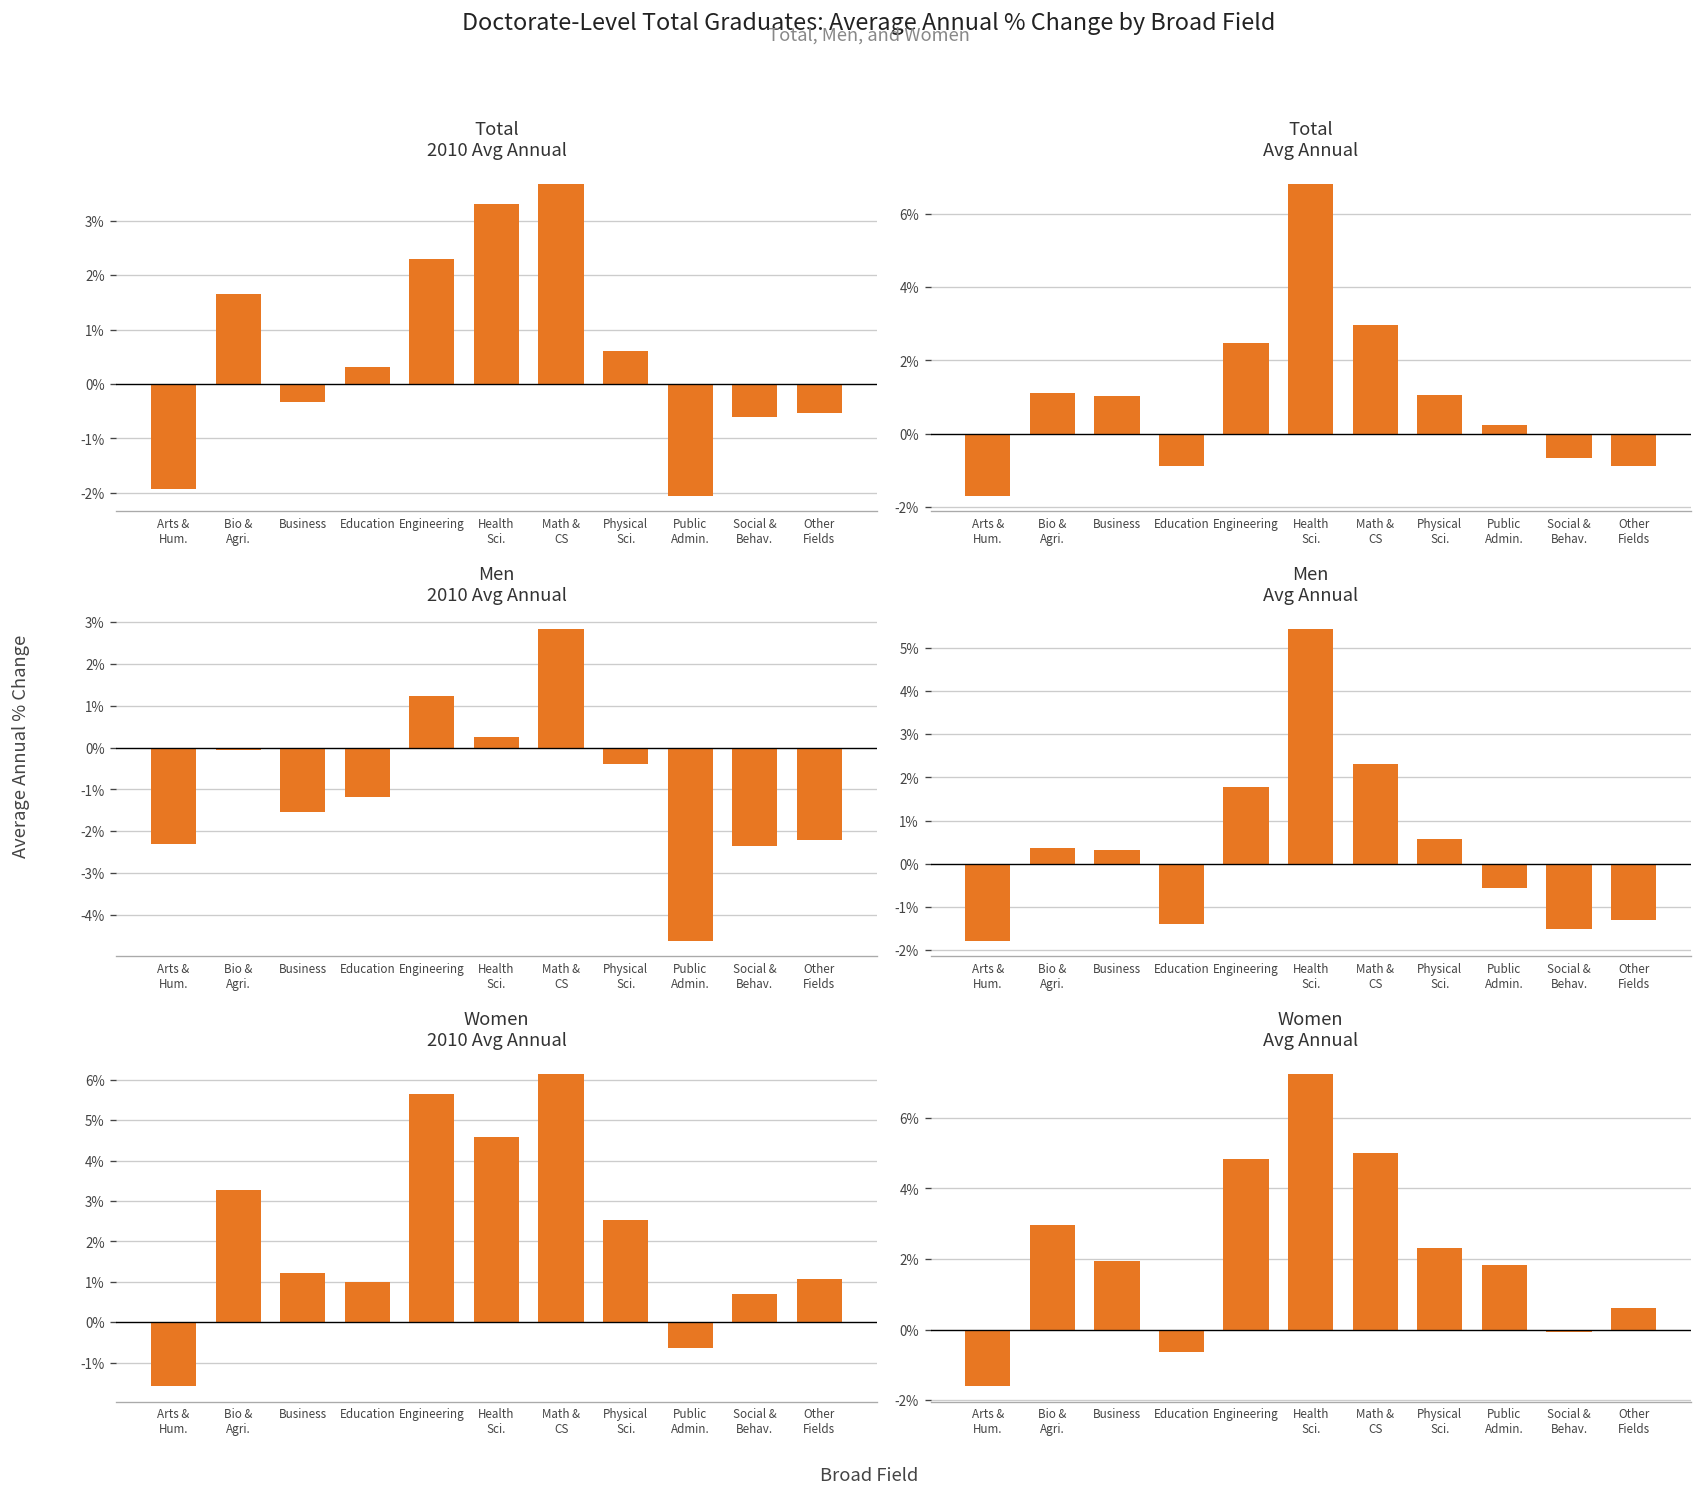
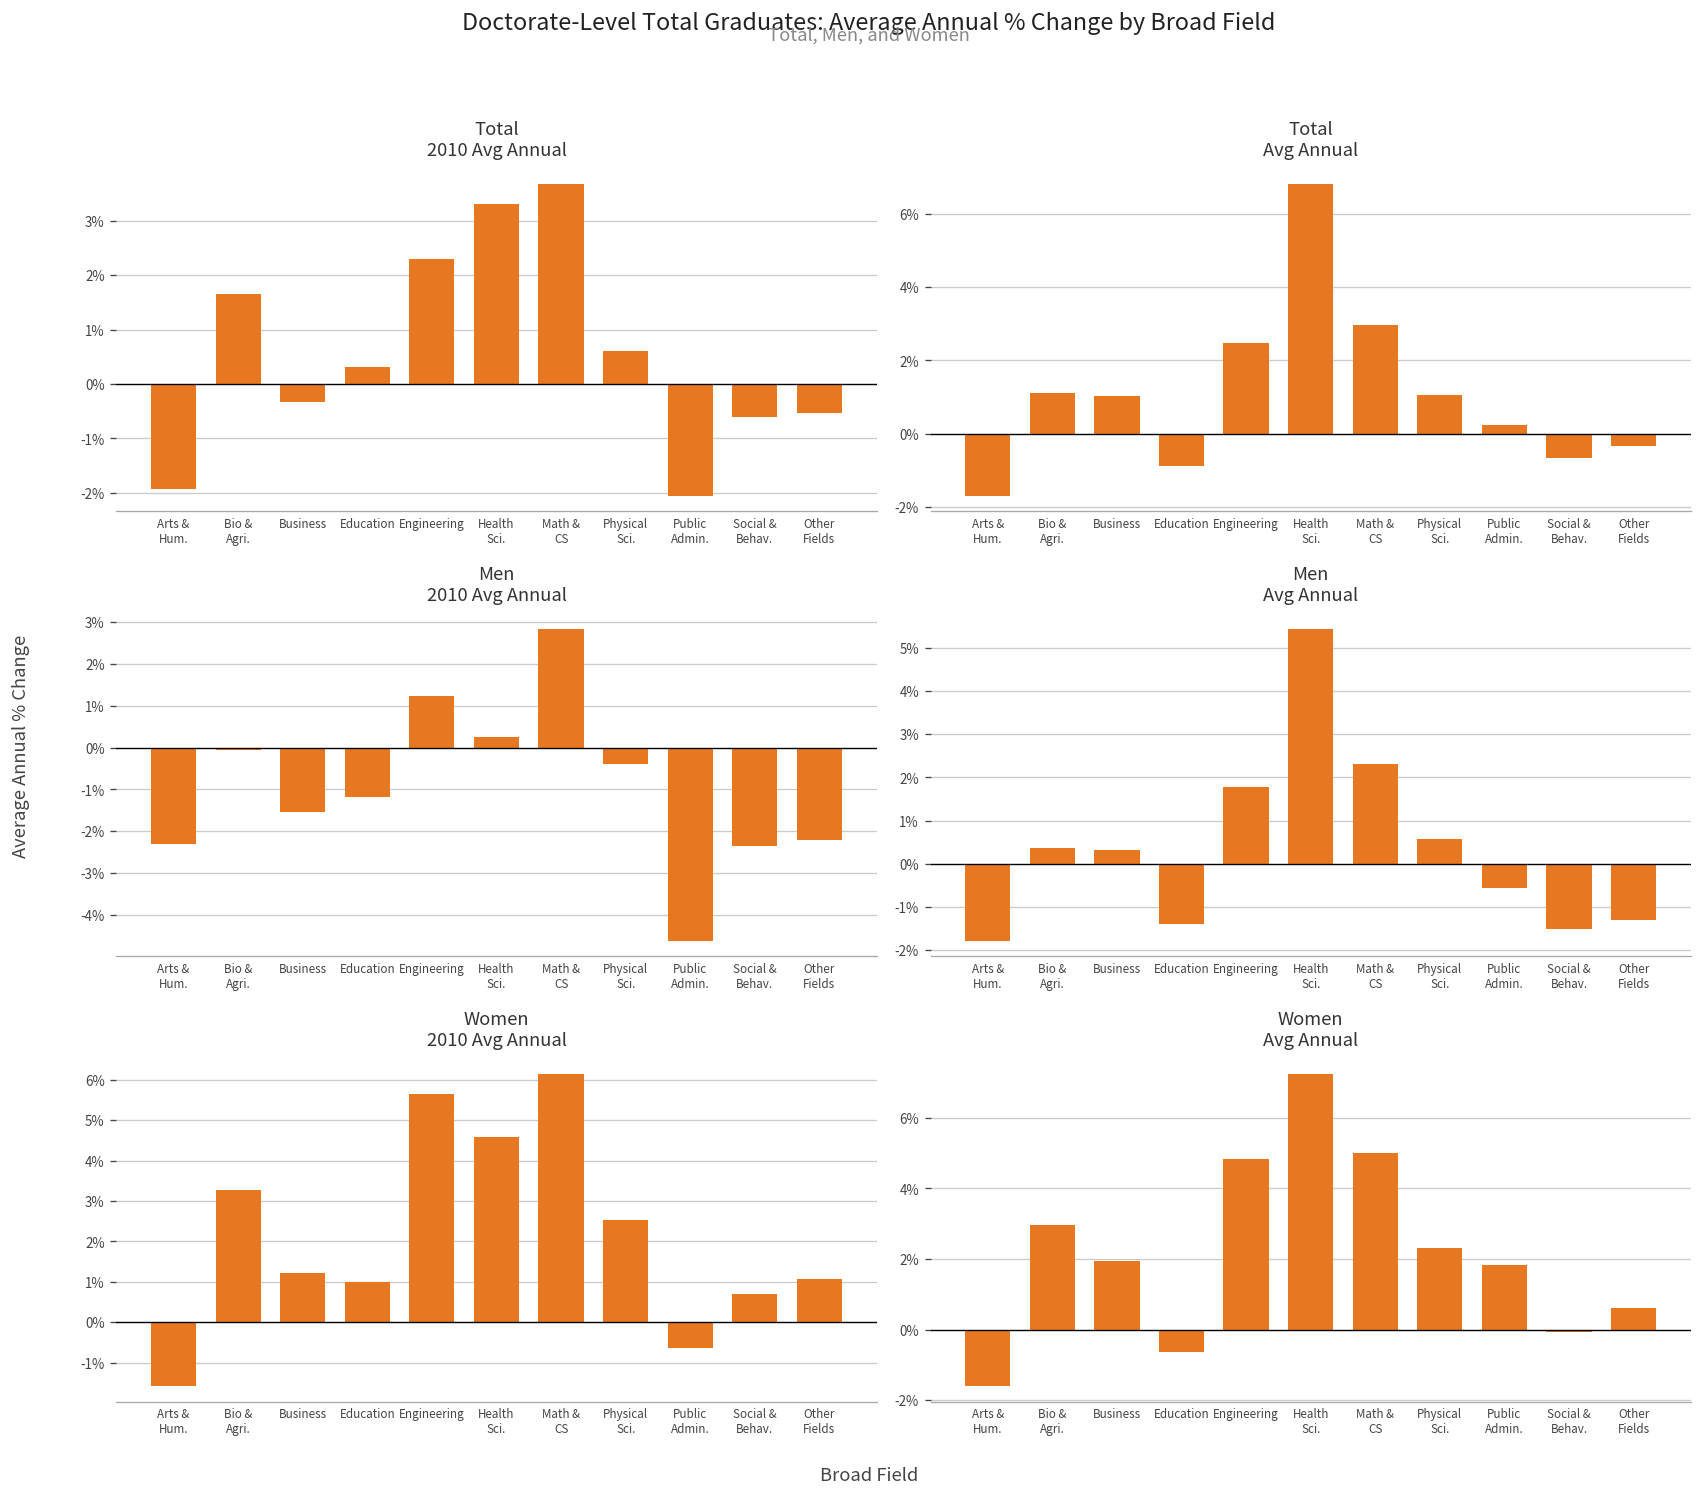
Total Avg Annual, Other Fields: -0.9% -> -0.3%
